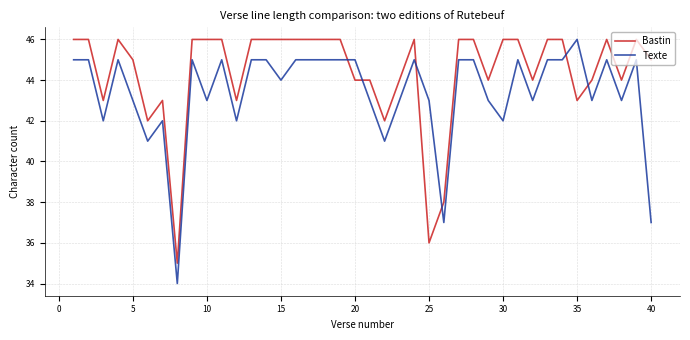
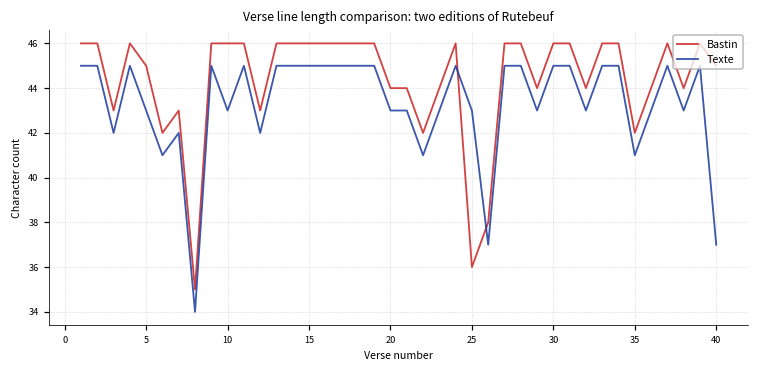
Texte, 15: 44 -> 45
Texte, 20: 45 -> 43
Texte, 30: 42 -> 45
Bastin, 35: 43 -> 42
Texte, 35: 46 -> 41
